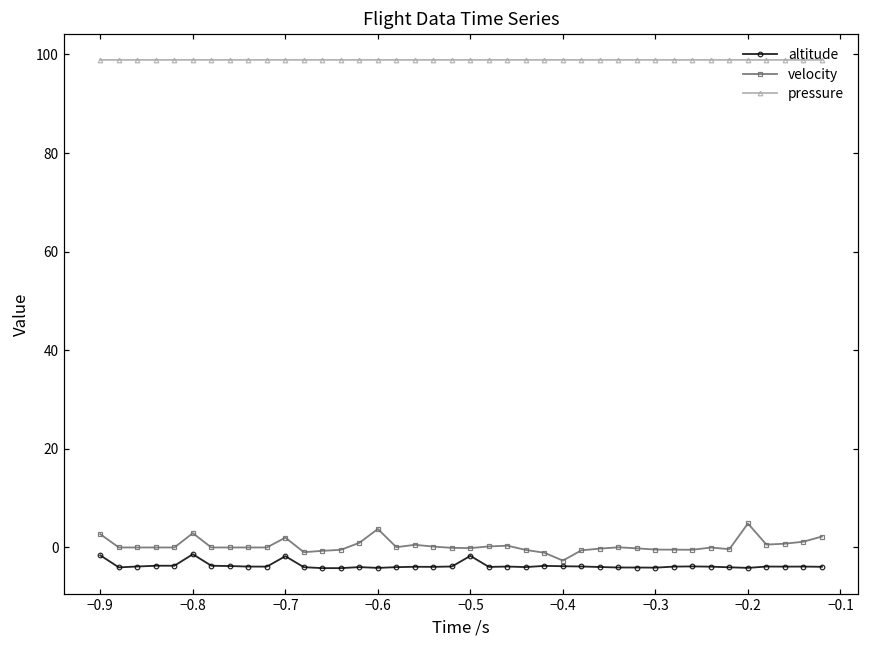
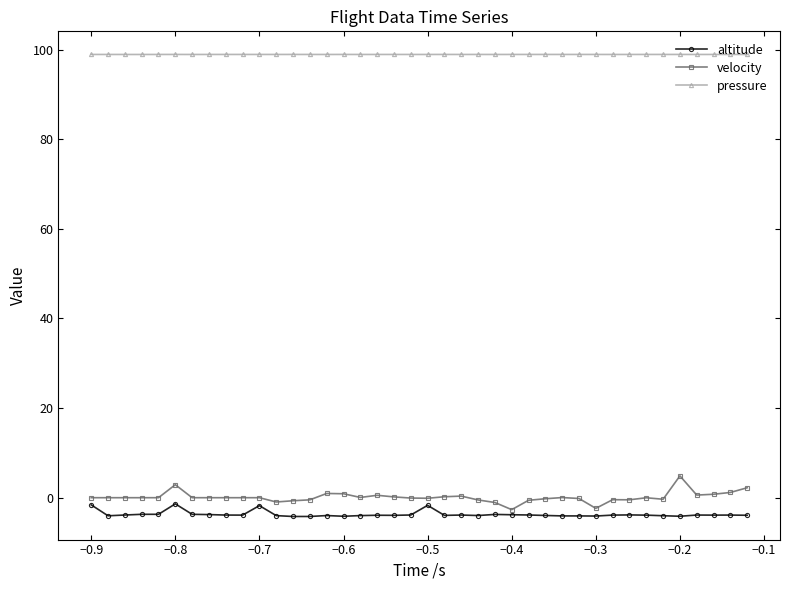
velocity, −0.9: 3 -> 0
velocity, −0.7: 2 -> 0
velocity, −0.6: 4 -> 1
velocity, −0.3: 0 -> -2
